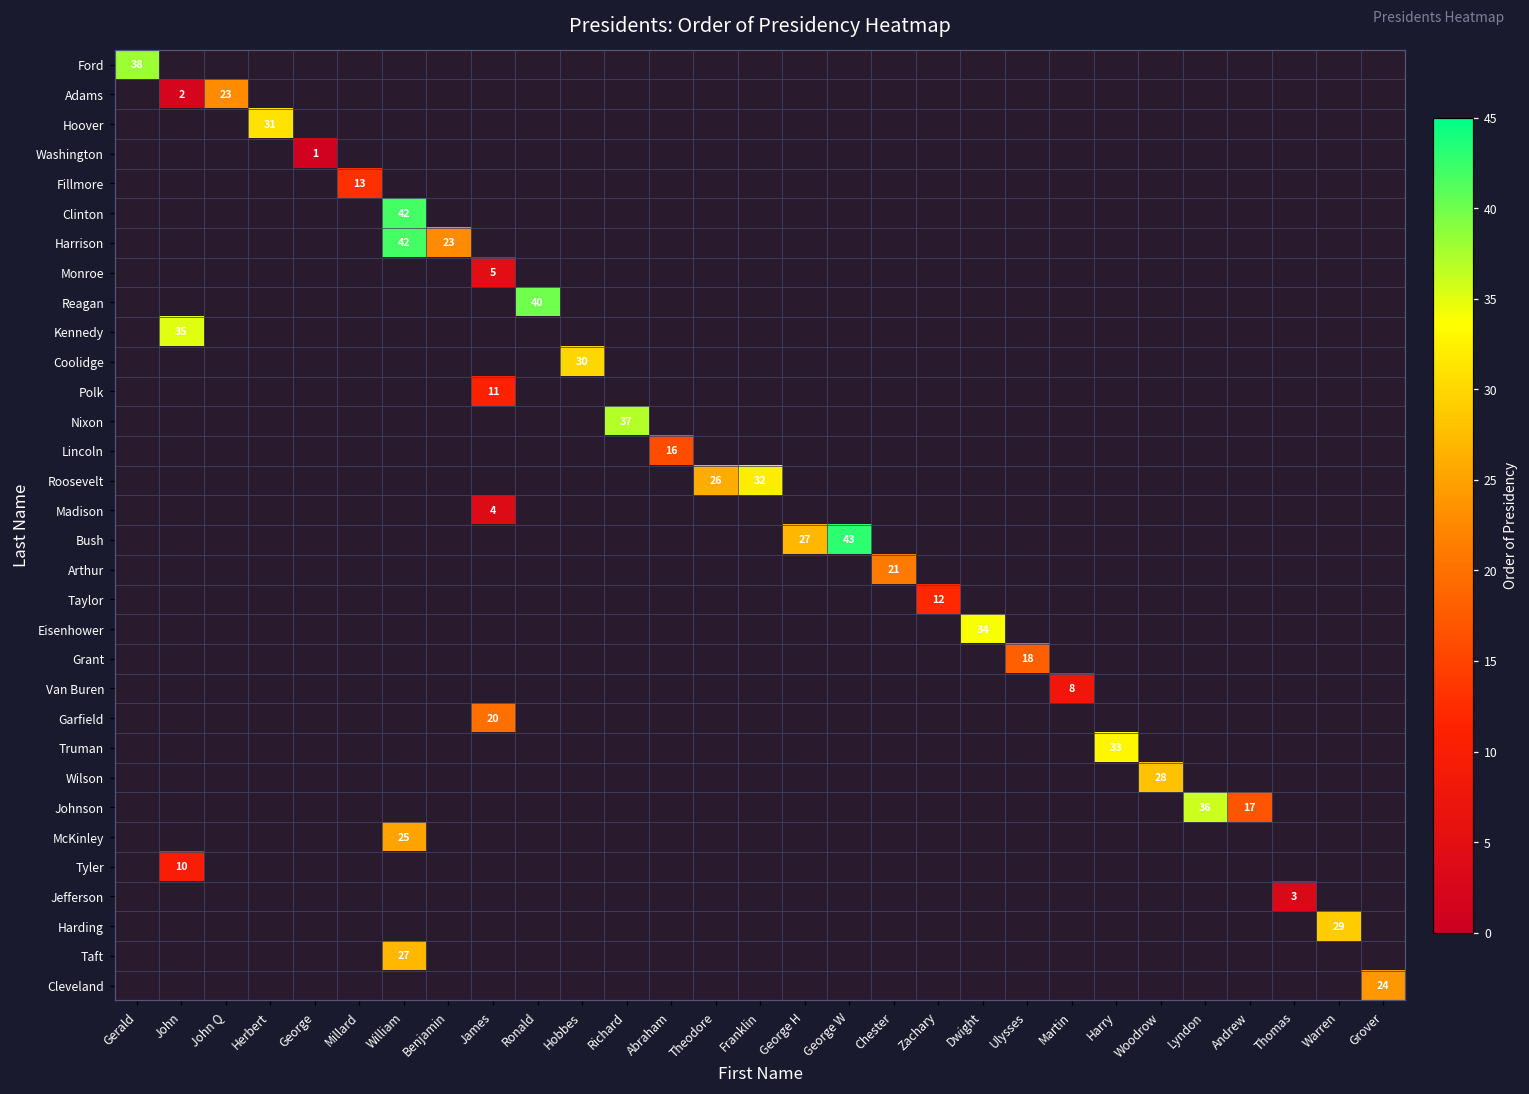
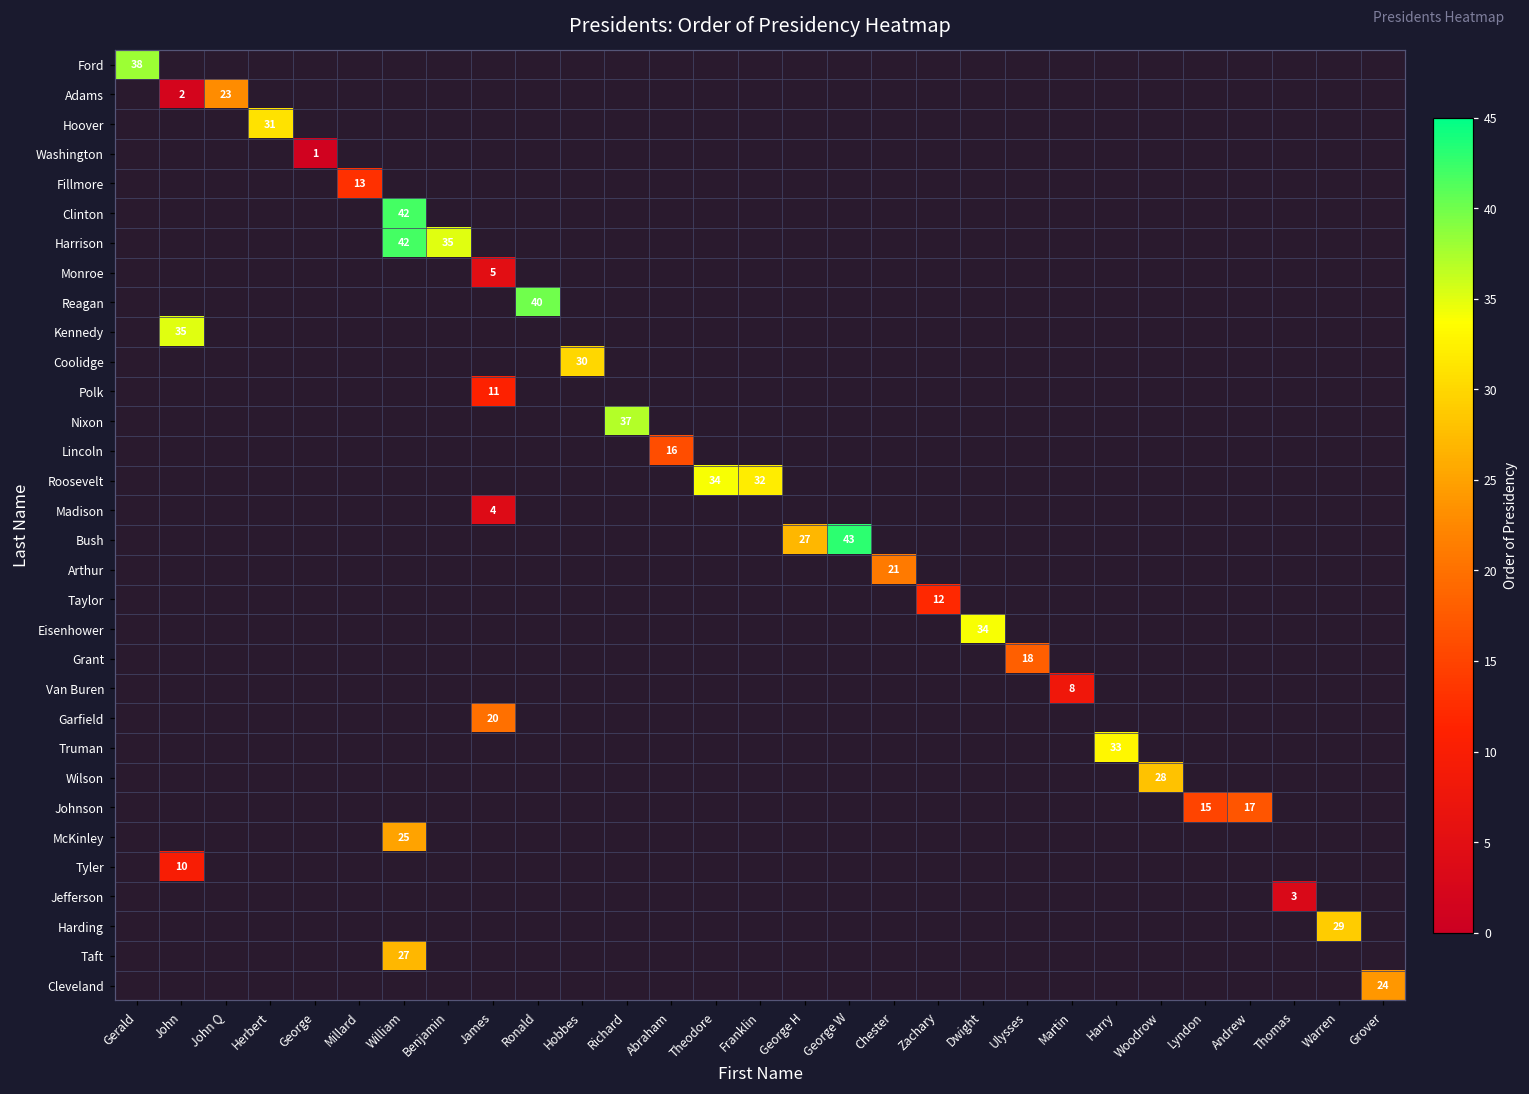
Harrison, Benjamin: 23 -> 35
Roosevelt, Theodore: 26 -> 34
Johnson, Lyndon: 36 -> 15
